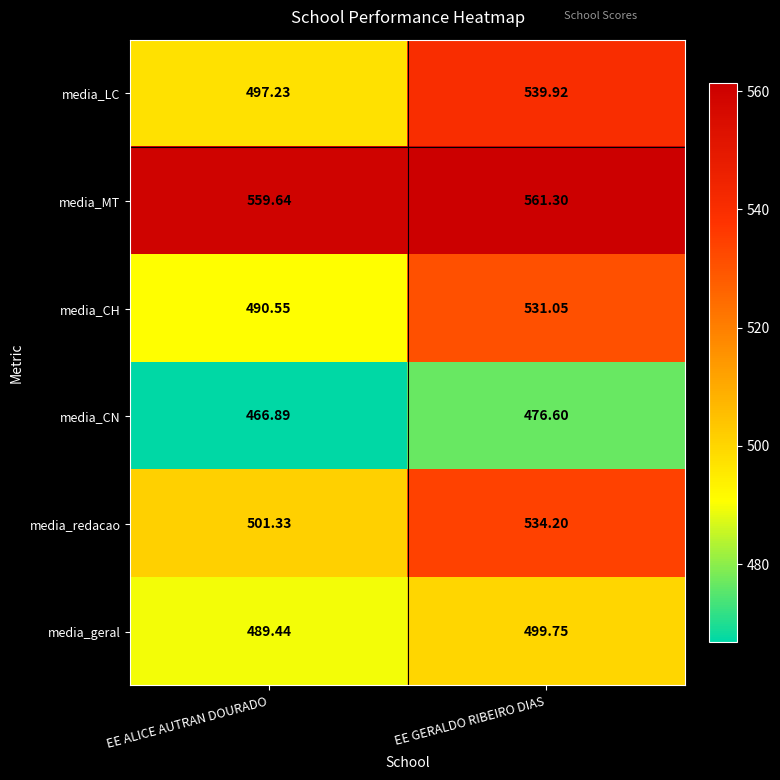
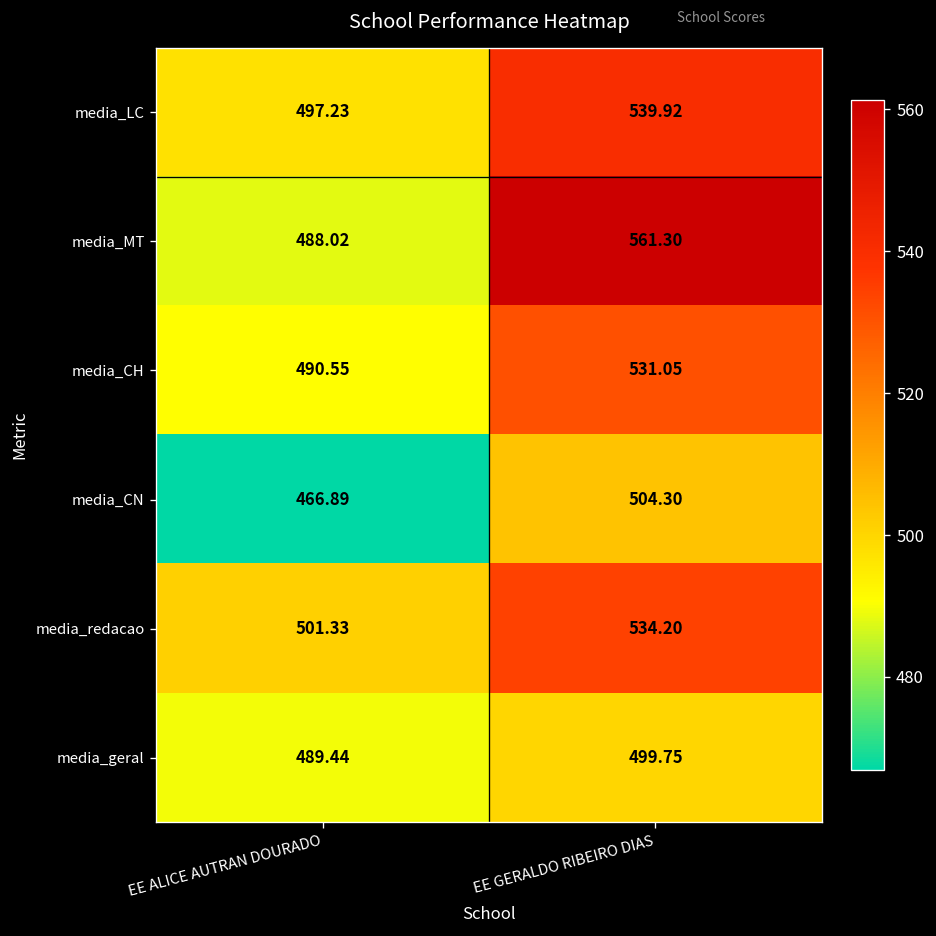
media_MT, EE ALICE AUTRAN DOURADO: 559.64 -> 488.02
media_CN, EE GERALDO RIBEIRO DIAS: 476.60 -> 504.30
